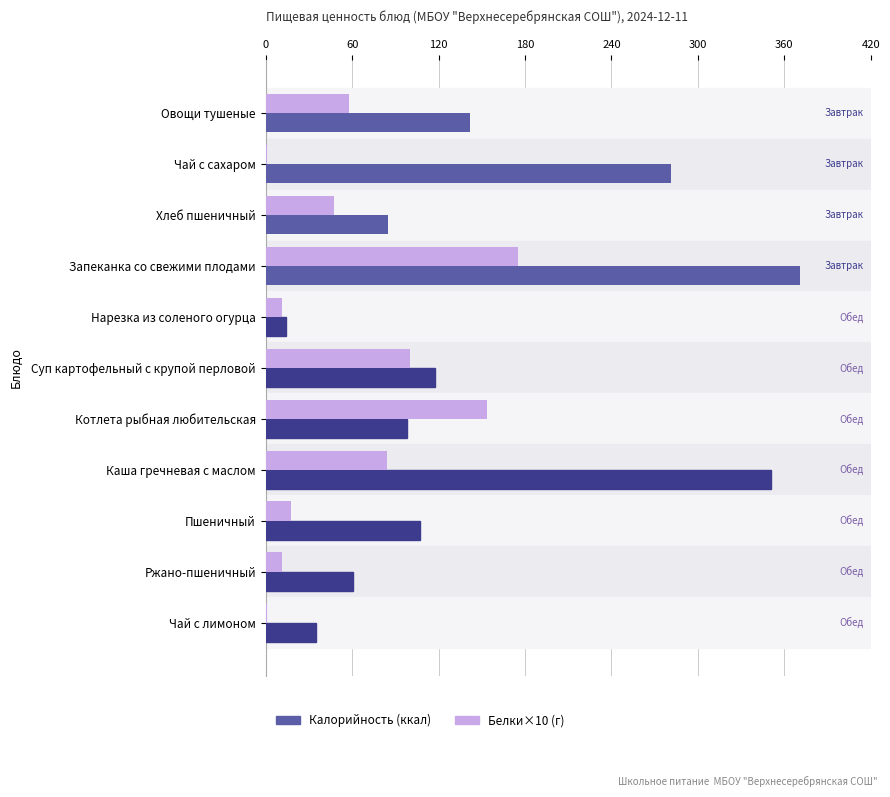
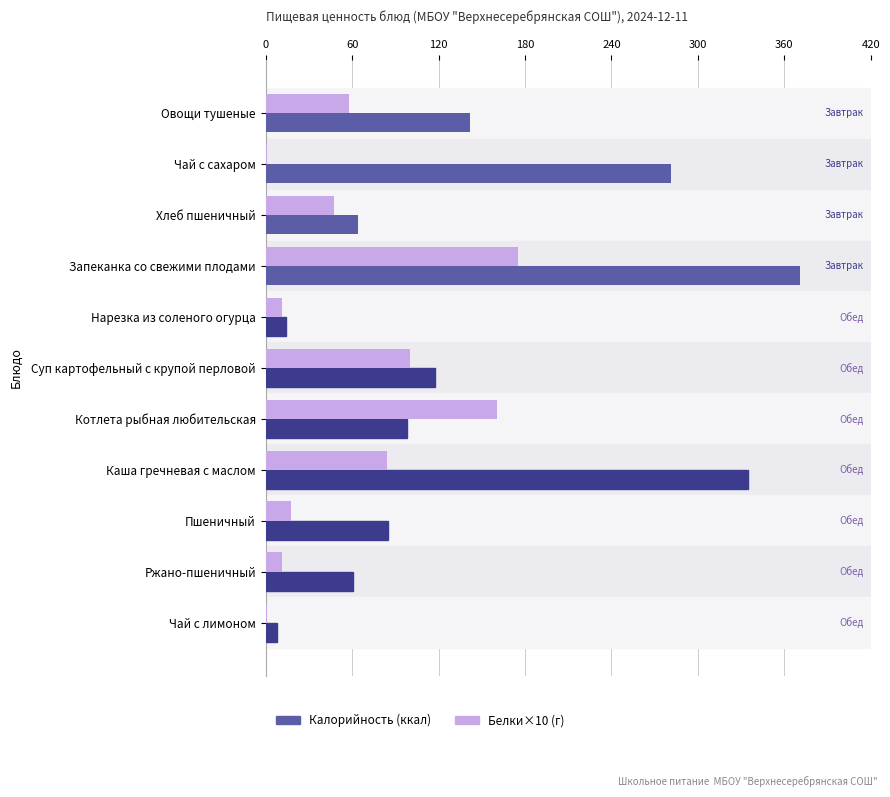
Калорийность (ккал), Хлеб пшеничный: 85 -> 64
Белки×10 (г), Котлета рыбная любительская: 154 -> 161
Калорийность (ккал), Каша гречневая с маслом: 351 -> 335
Калорийность (ккал), Пшеничный: 107 -> 85
Калорийность (ккал), Чай с лимоном: 35 -> 8
